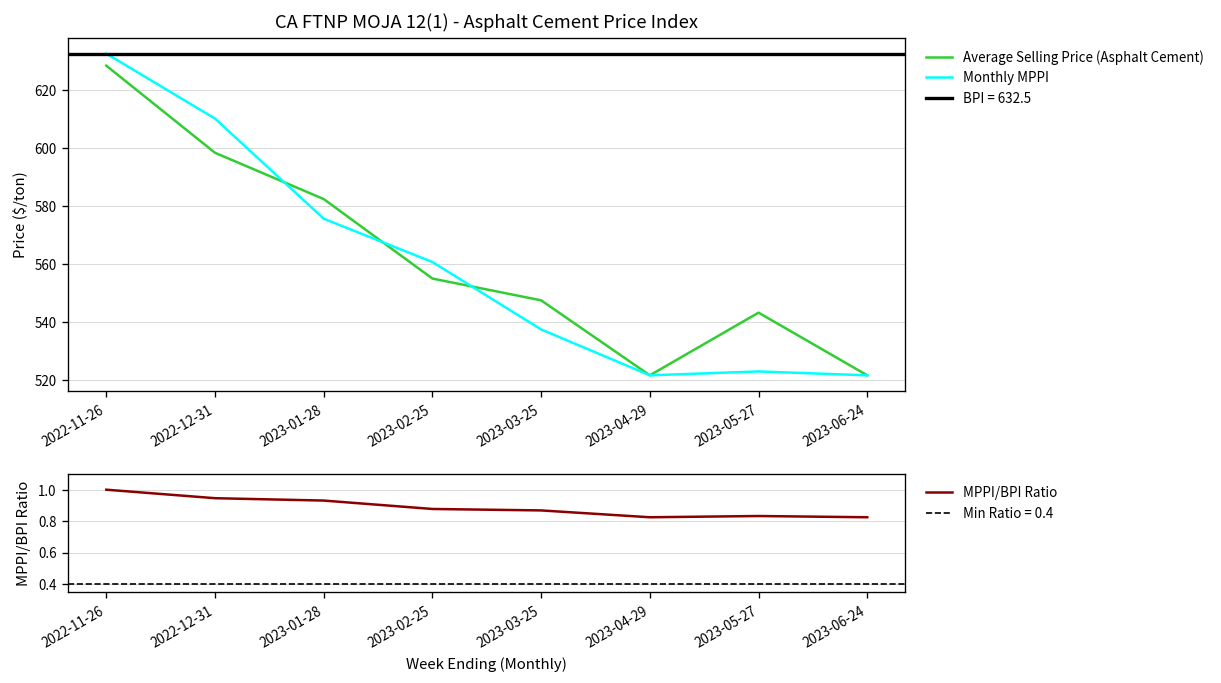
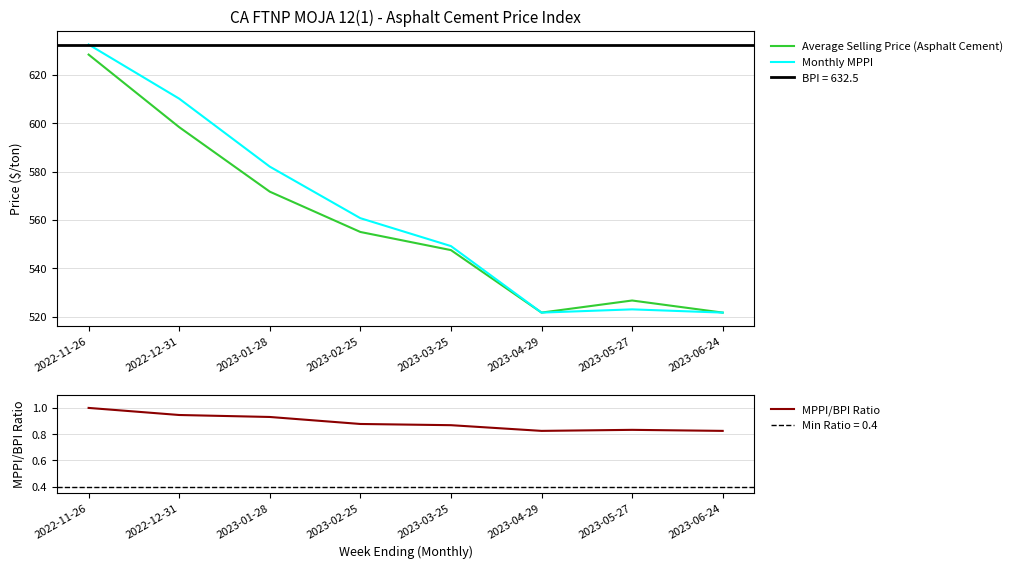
CA FTNP MOJA 12(1) - Asphalt Cement Price Index, Average Selling Price (Asphalt Cement), 2023-01-28: 582 -> 572
CA FTNP MOJA 12(1) - Asphalt Cement Price Index, Monthly MPPI, 2023-01-28: 576 -> 582
CA FTNP MOJA 12(1) - Asphalt Cement Price Index, Monthly MPPI, 2023-03-25: 537 -> 549
CA FTNP MOJA 12(1) - Asphalt Cement Price Index, Average Selling Price (Asphalt Cement), 2023-05-27: 543 -> 527
